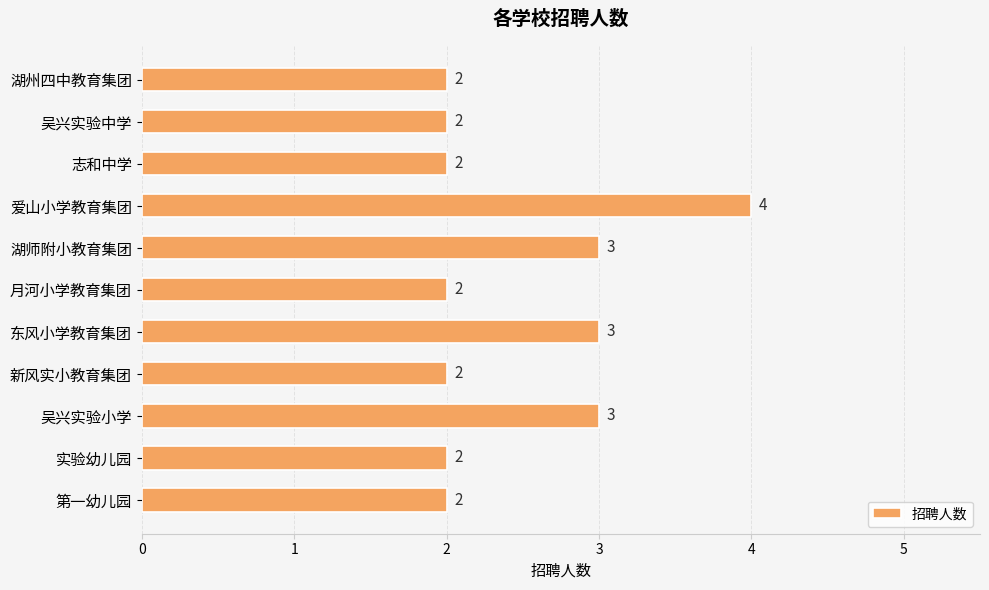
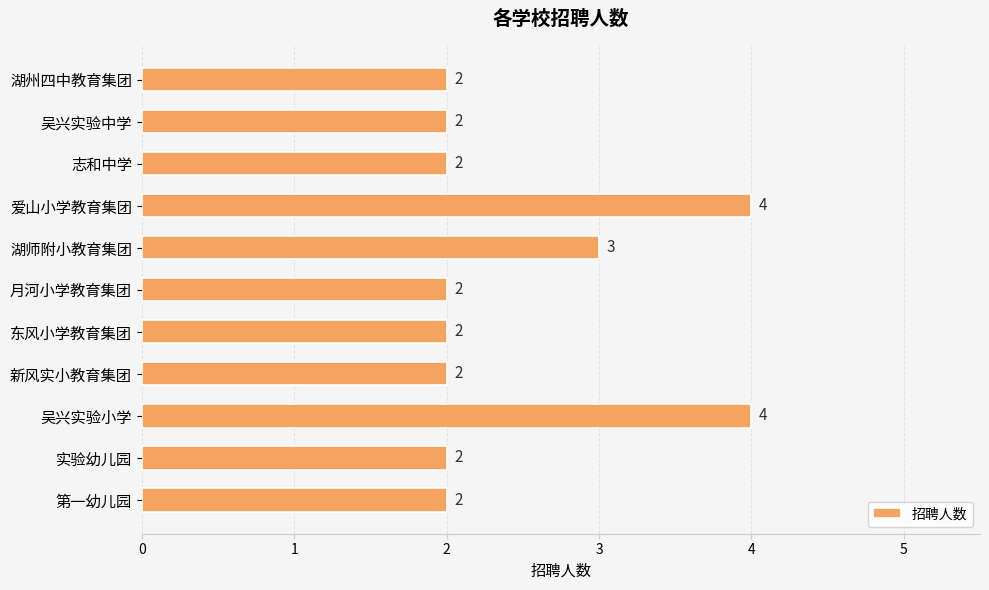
东风小学教育集团: 3 -> 2
吴兴实验小学: 3 -> 4
